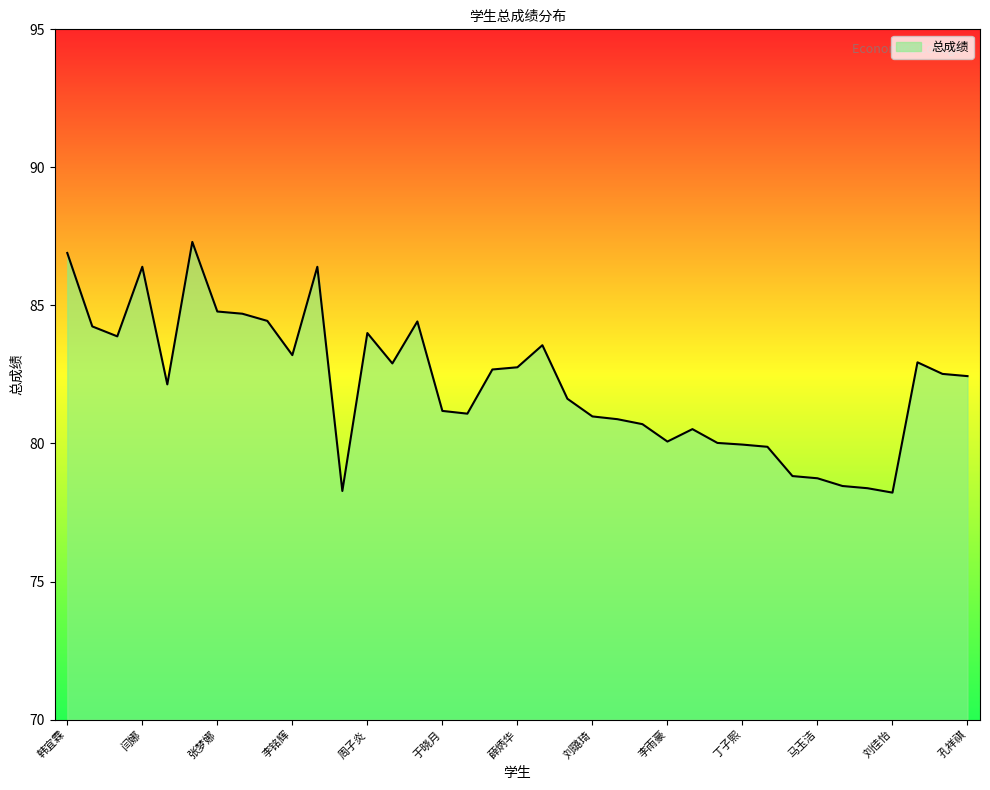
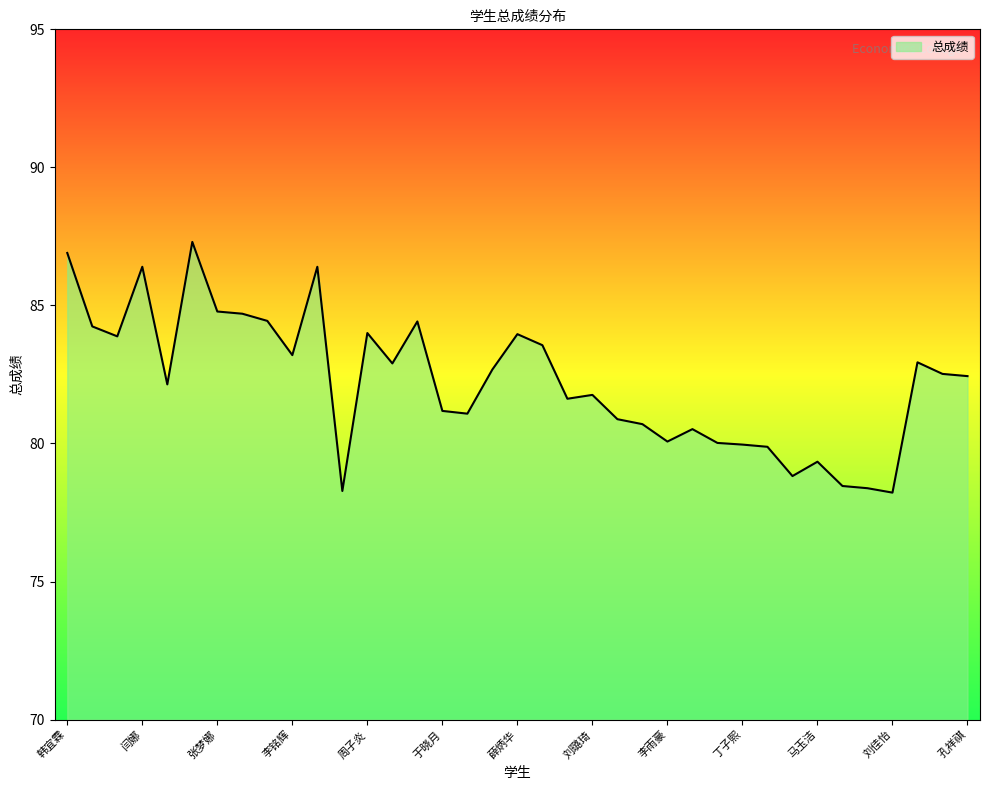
薛炳华: 82.8 -> 84.0
刘璐琦: 81.0 -> 81.8
马玉洁: 78.7 -> 79.3
